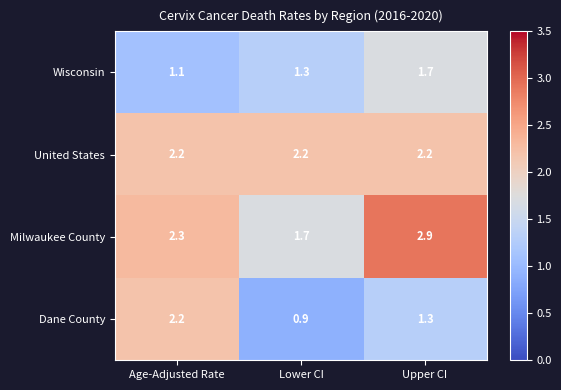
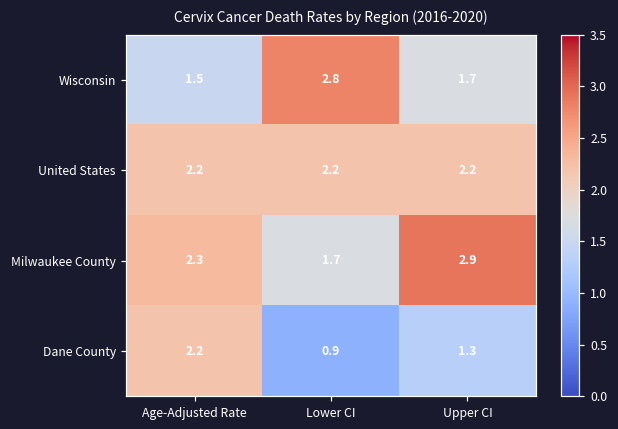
Wisconsin, Age-Adjusted Rate: 1.1 -> 1.5
Wisconsin, Lower CI: 1.3 -> 2.8
